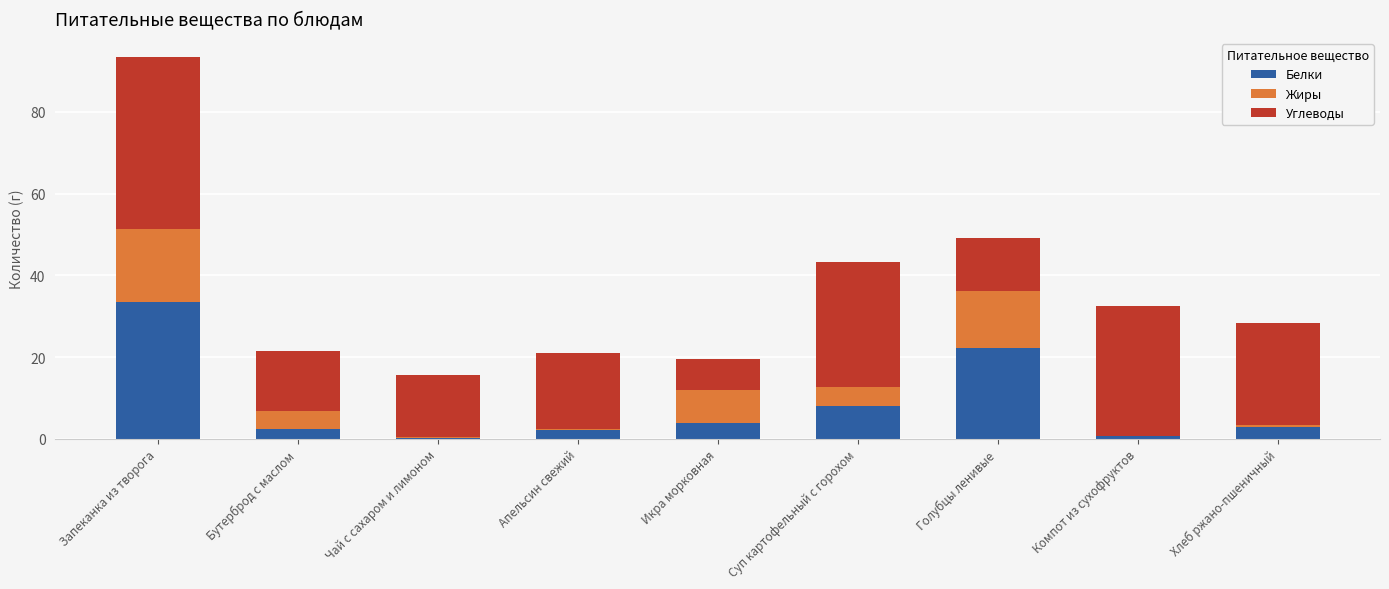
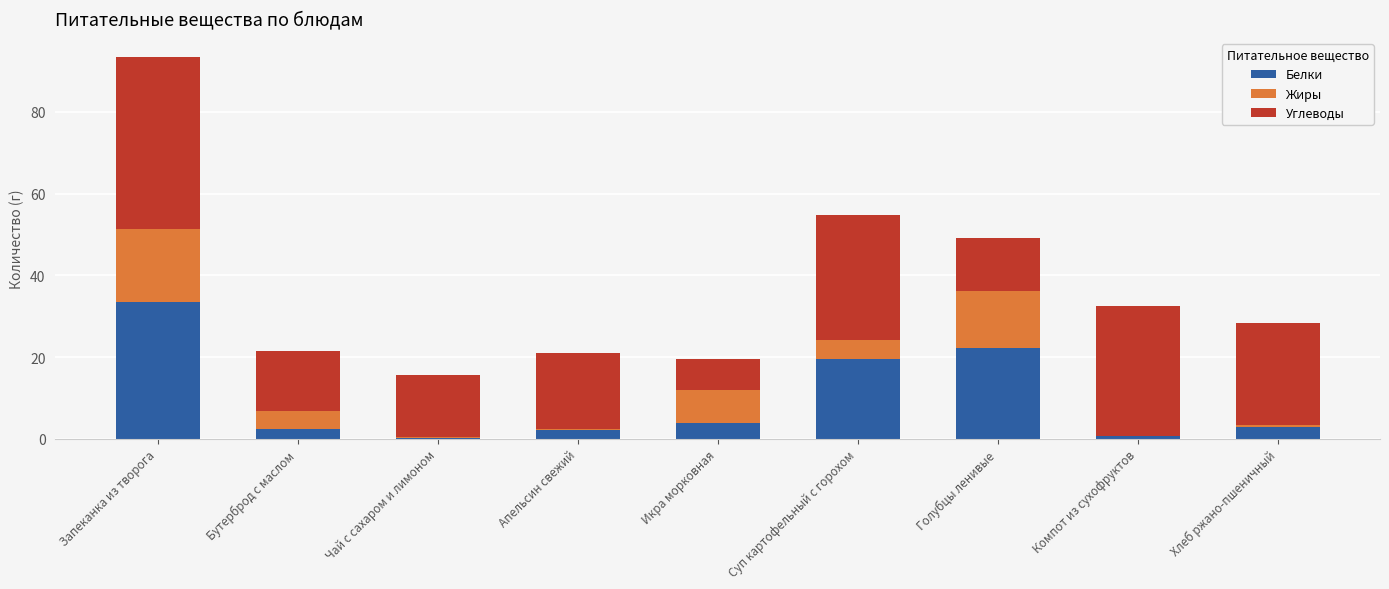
Белки, Суп картофельный с горохом: 8 -> 20
